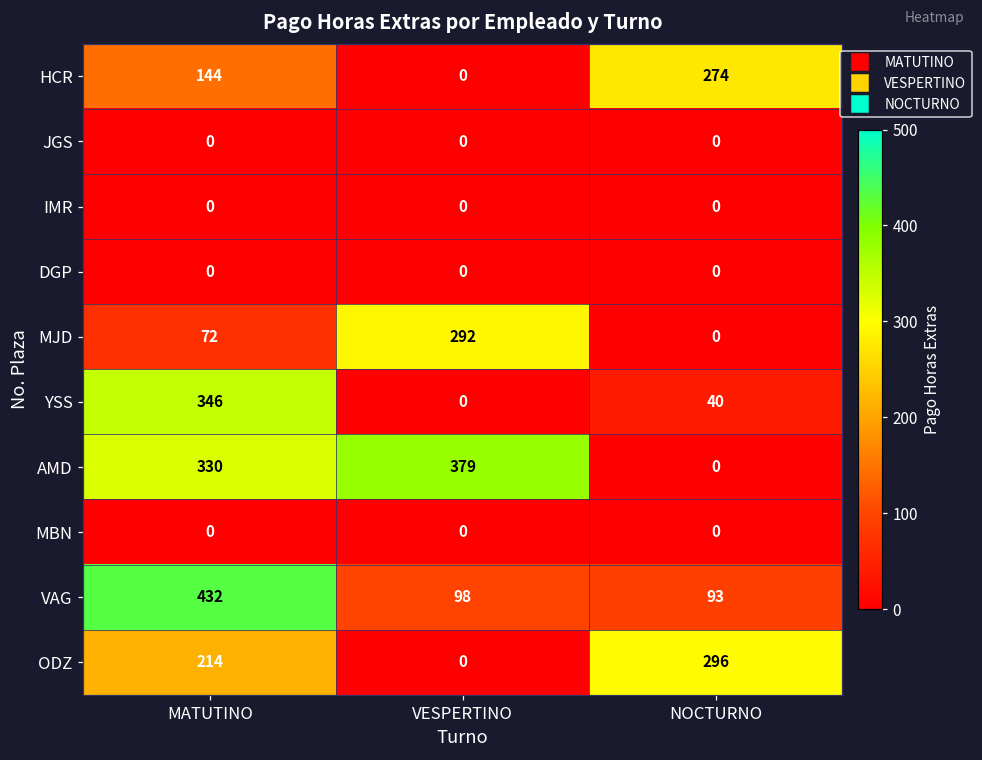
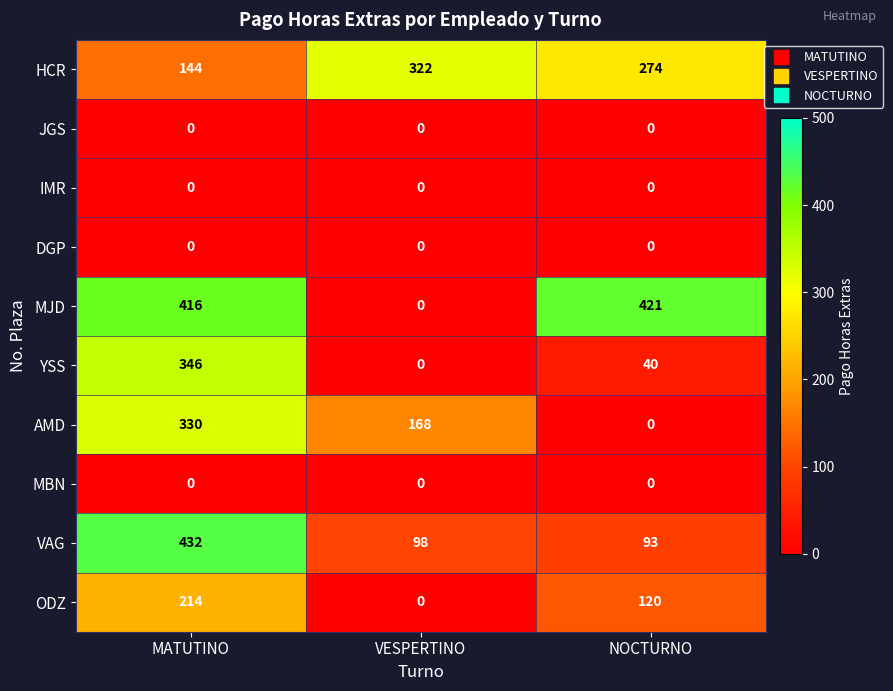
HCR, VESPERTINO: 0 -> 322
MJD, MATUTINO: 72 -> 416
MJD, VESPERTINO: 292 -> 0
MJD, NOCTURNO: 0 -> 421
AMD, VESPERTINO: 379 -> 168
ODZ, NOCTURNO: 296 -> 120
